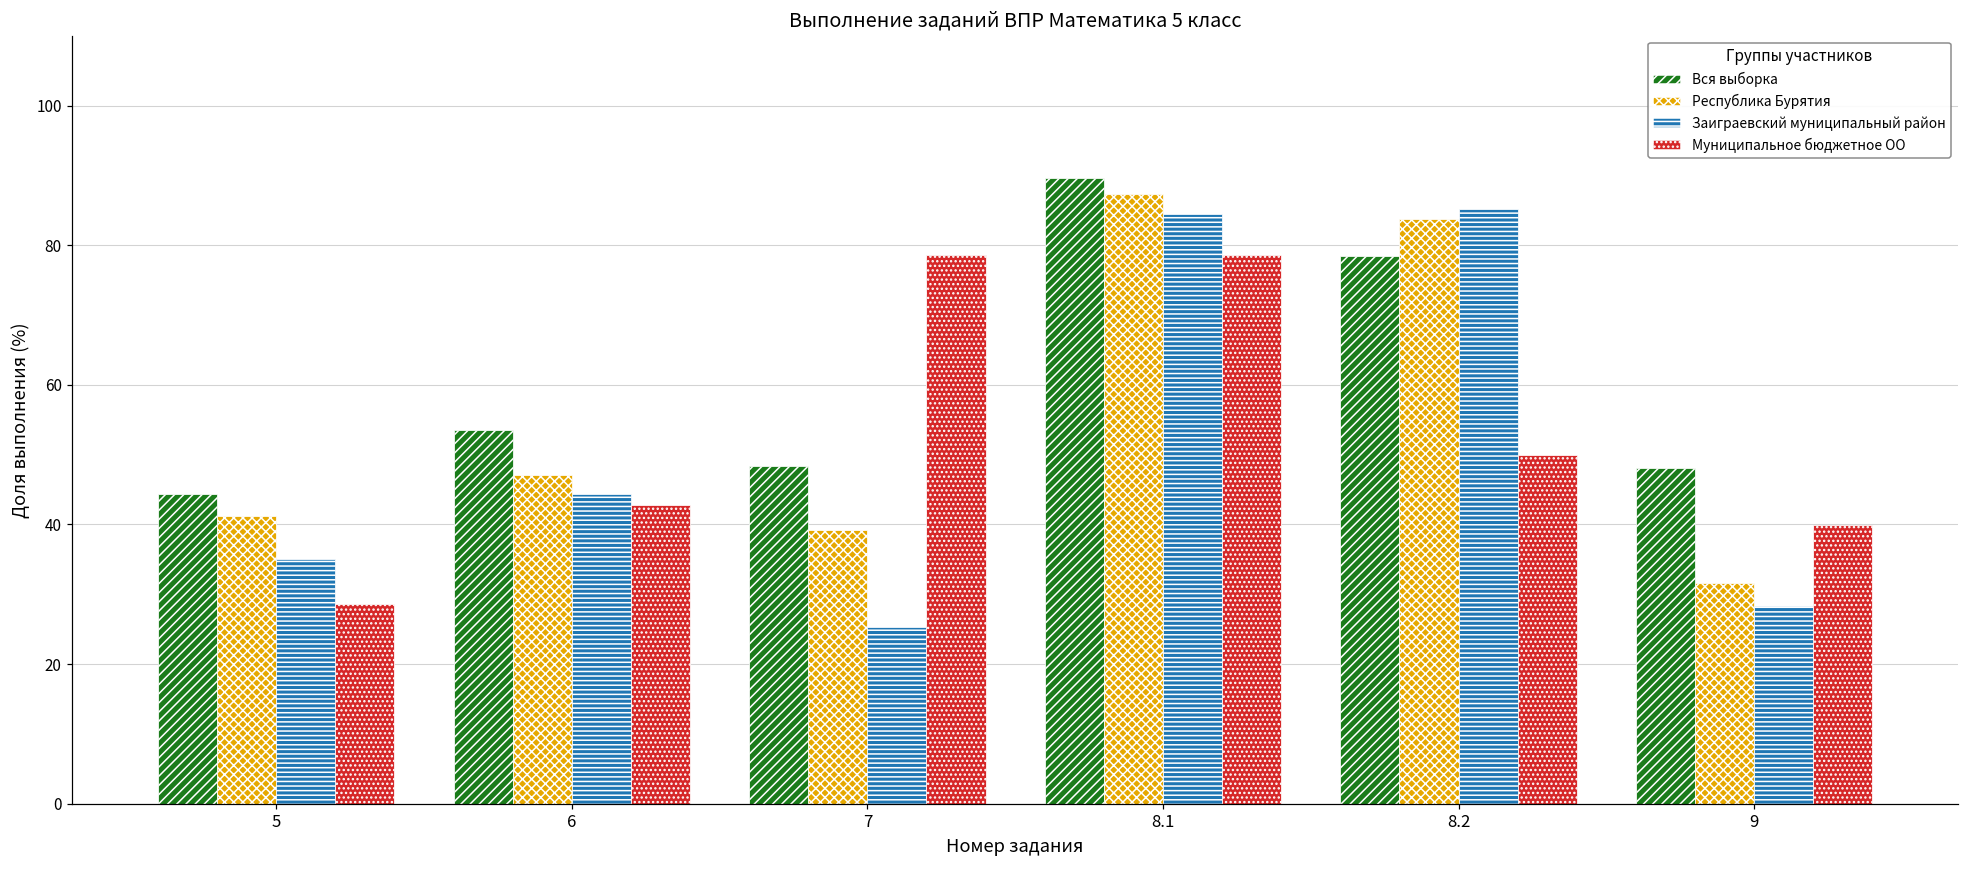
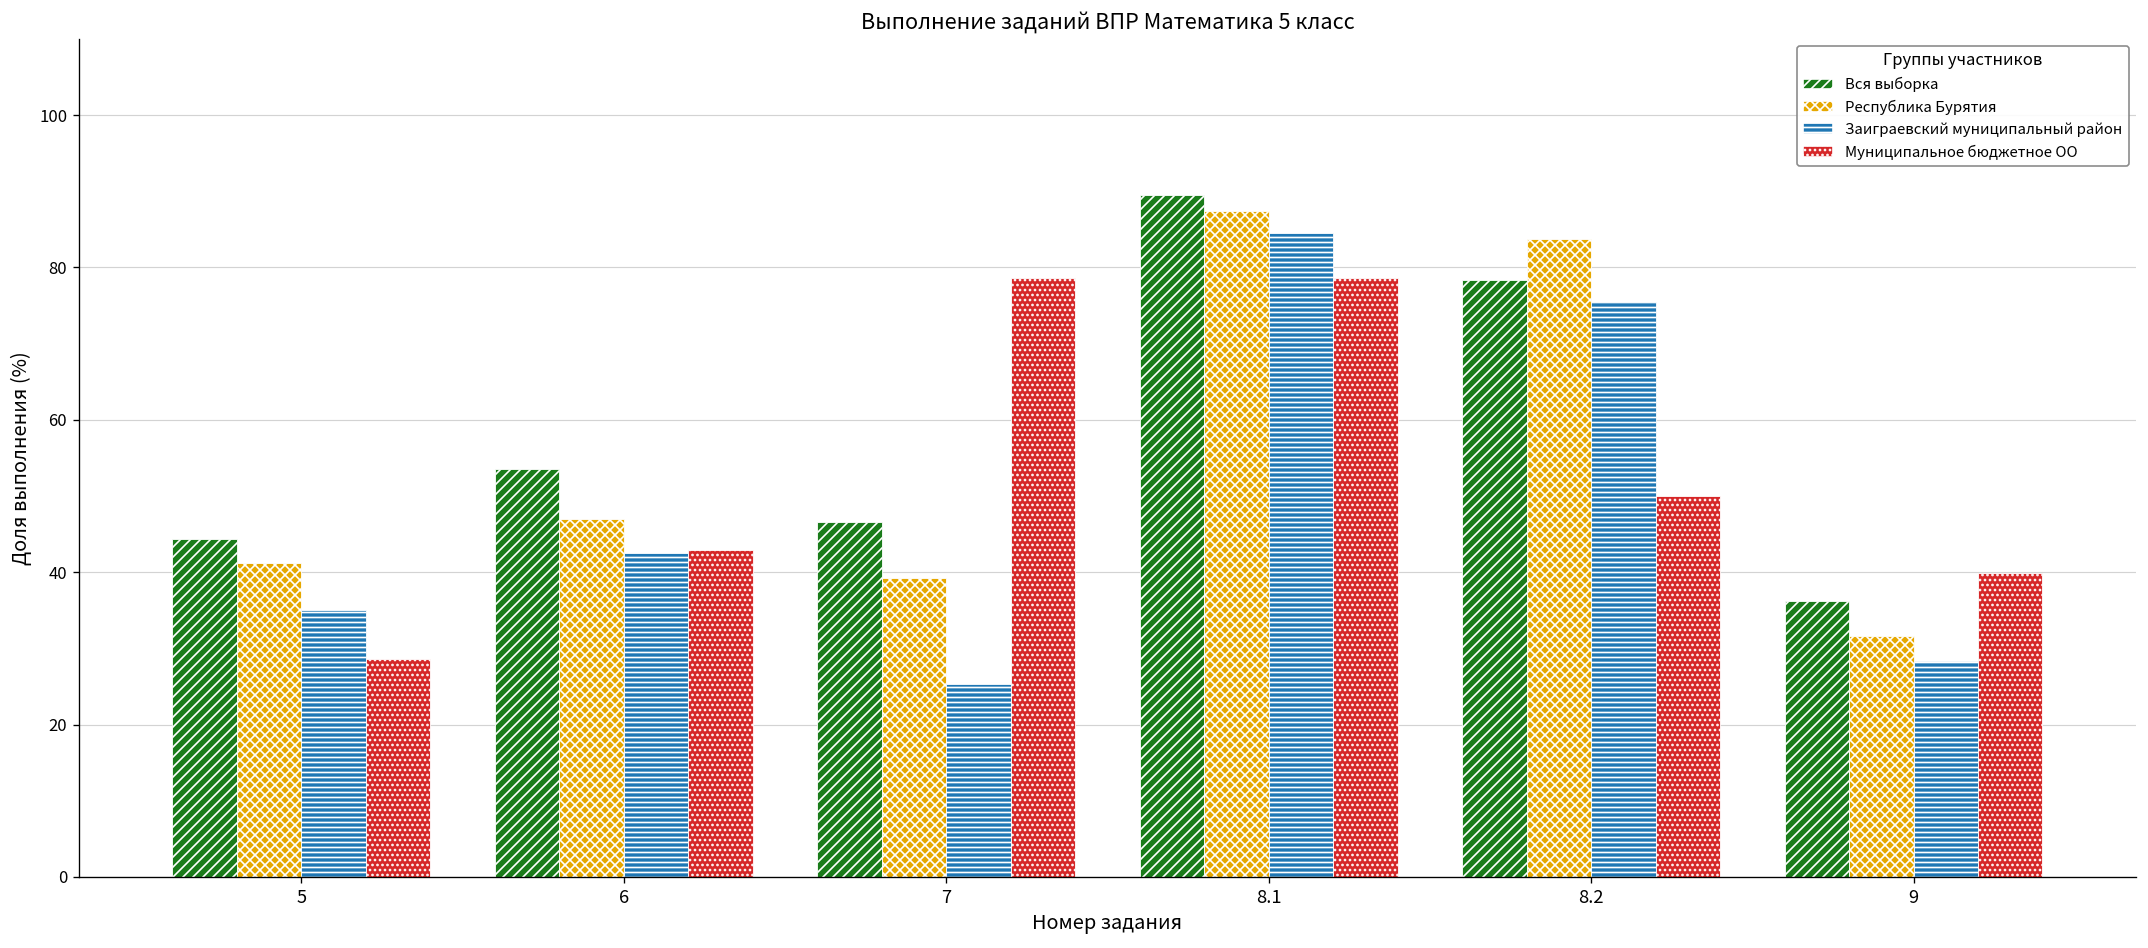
Заиграевский муниципальный район, 6: 44 -> 42
Вся выборка, 7: 48 -> 47
Заиграевский муниципальный район, 8.2: 85 -> 75
Вся выборка, 9: 48 -> 36
